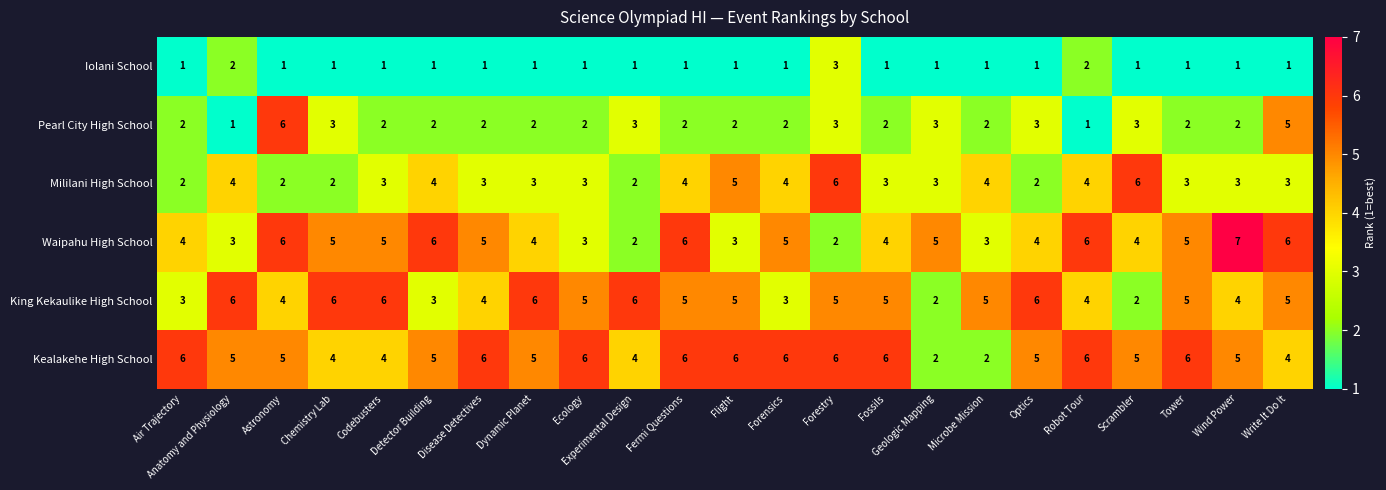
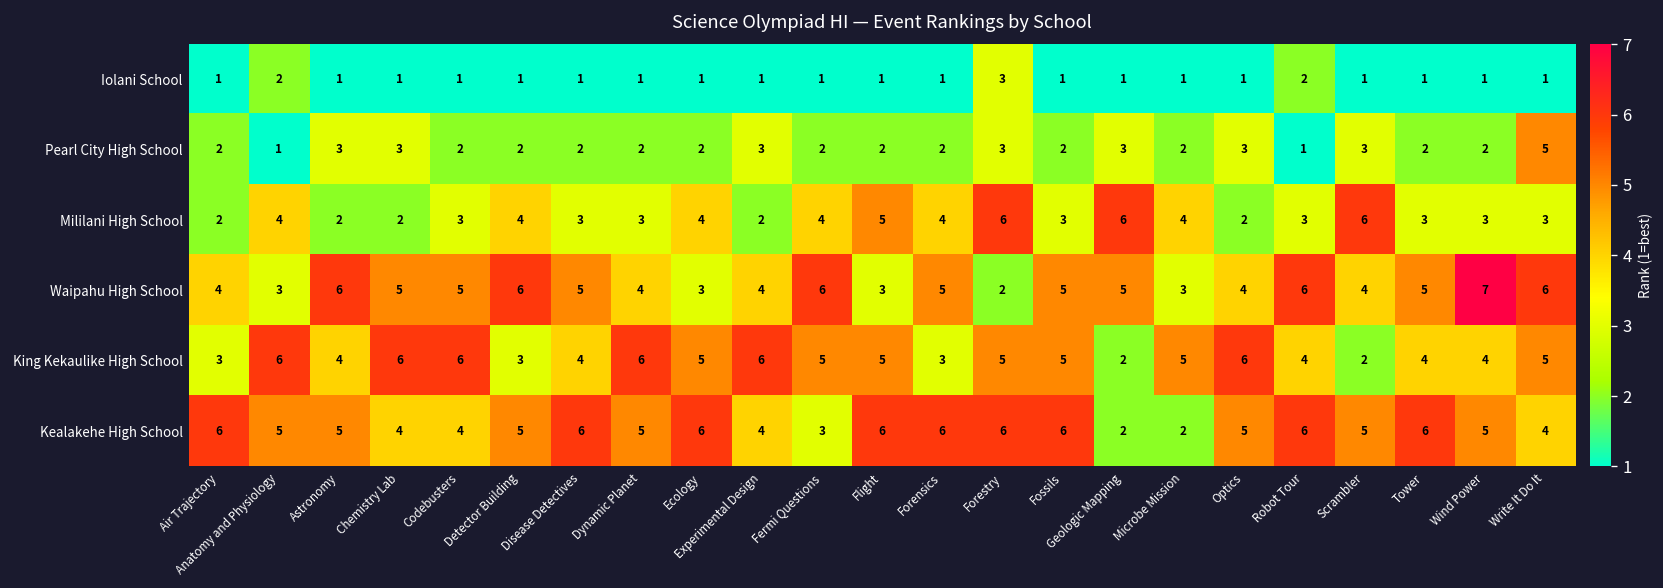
Pearl City High School, Astronomy: 6 -> 3
Mililani High School, Ecology: 3 -> 4
Mililani High School, Geologic Mapping: 3 -> 6
Mililani High School, Robot Tour: 4 -> 3
Waipahu High School, Experimental Design: 2 -> 4
Waipahu High School, Fossils: 4 -> 5
King Kekaulike High School, Tower: 5 -> 4
Kealakehe High School, Fermi Questions: 6 -> 3
